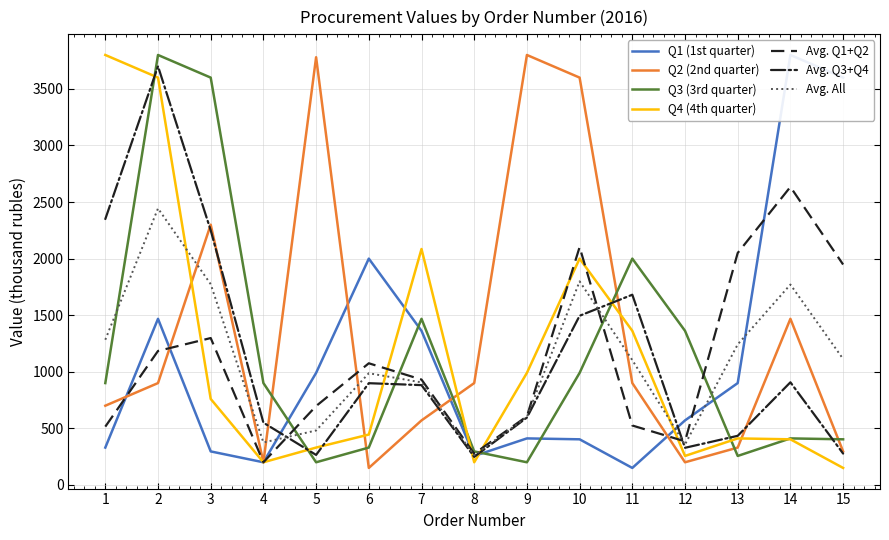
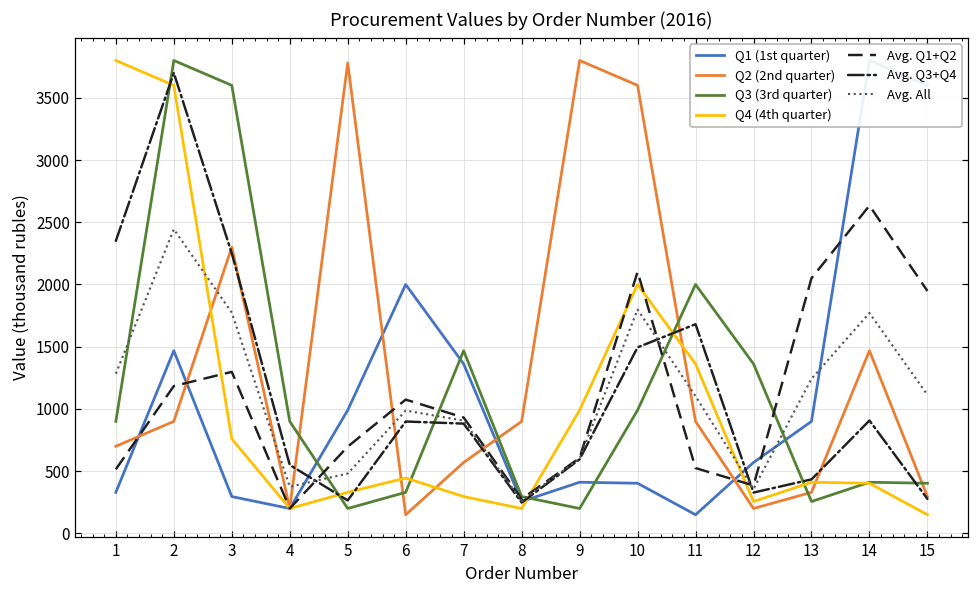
Q4 (4th quarter), 7: 2090 -> 300
